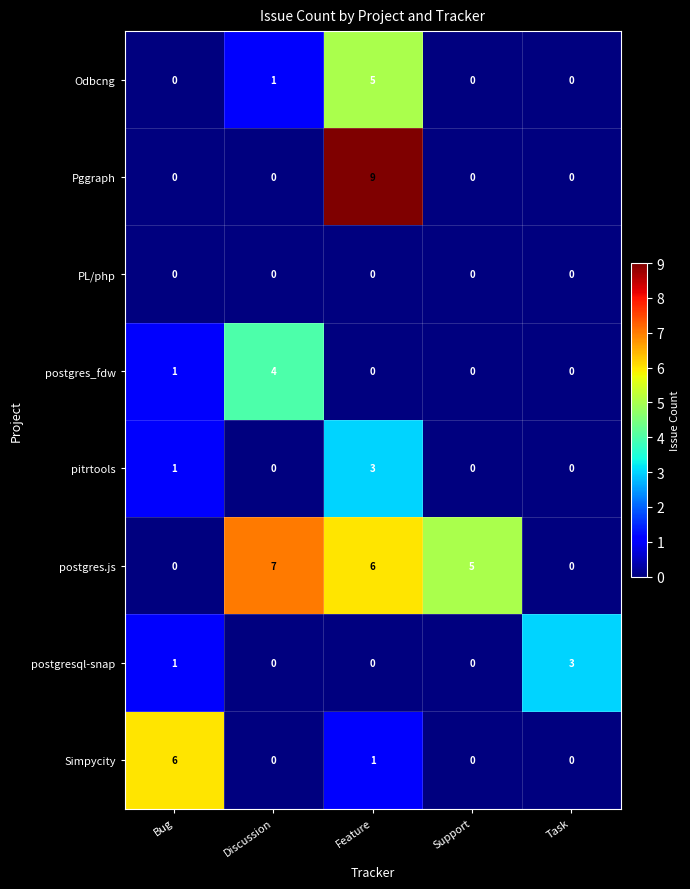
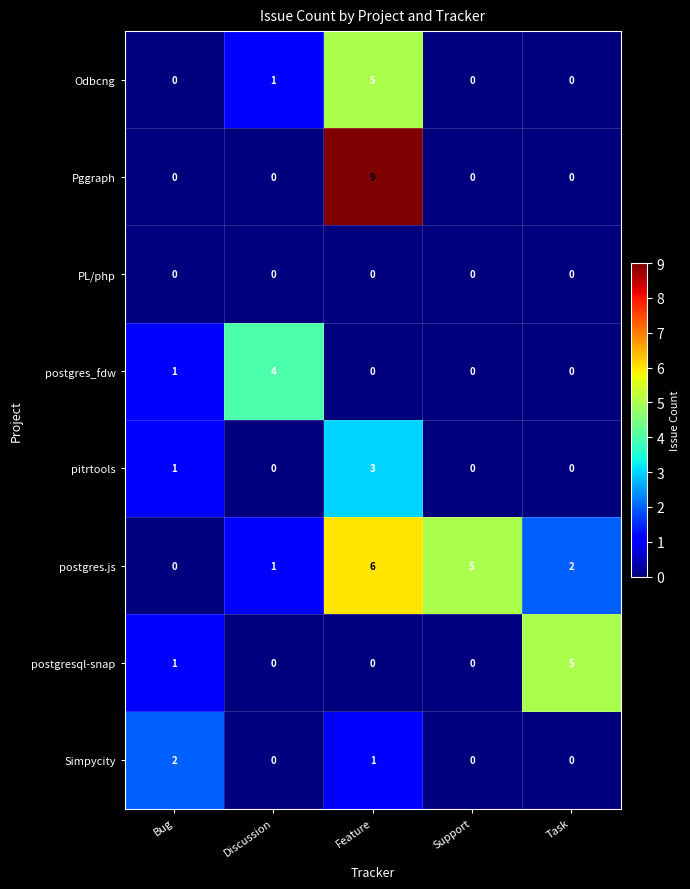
postgres.js, Discussion: 7 -> 1
postgres.js, Task: 0 -> 2
postgresql-snap, Task: 3 -> 5
Simpycity, Bug: 6 -> 2
